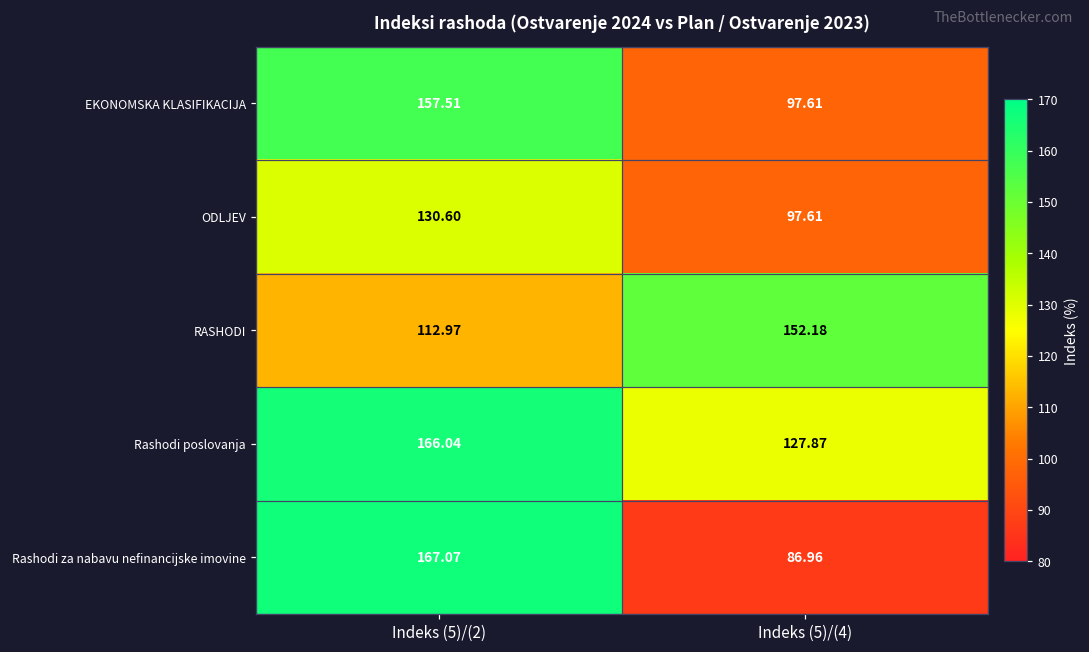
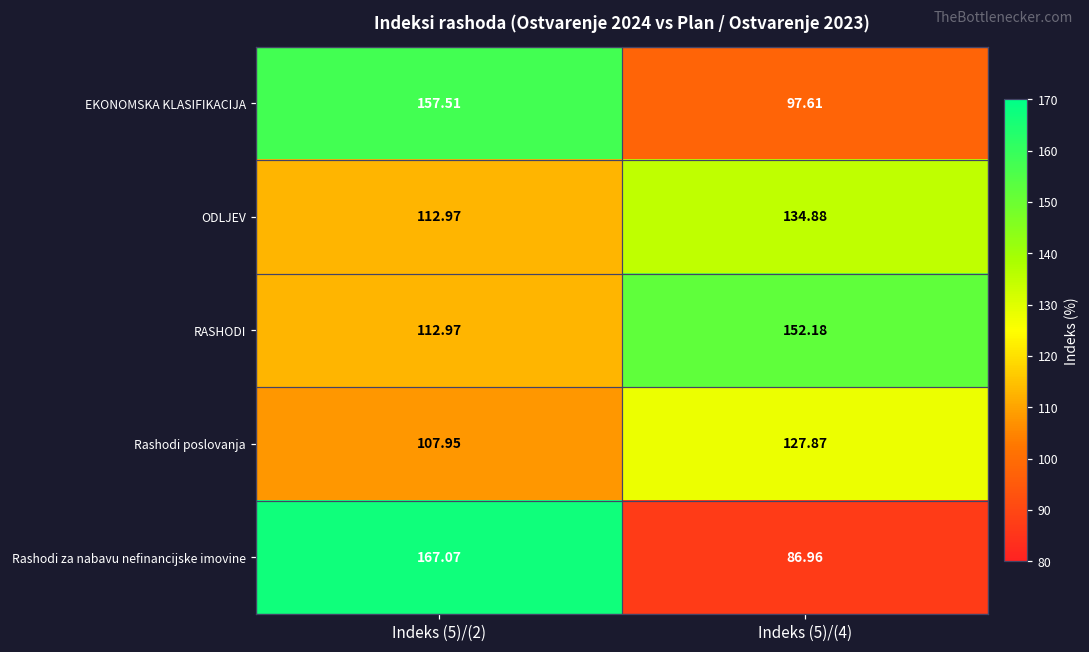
ODLJEV, Indeks (5)/(2): 130.60 -> 112.97
ODLJEV, Indeks (5)/(4): 97.61 -> 134.88
Rashodi poslovanja, Indeks (5)/(2): 166.04 -> 107.95
